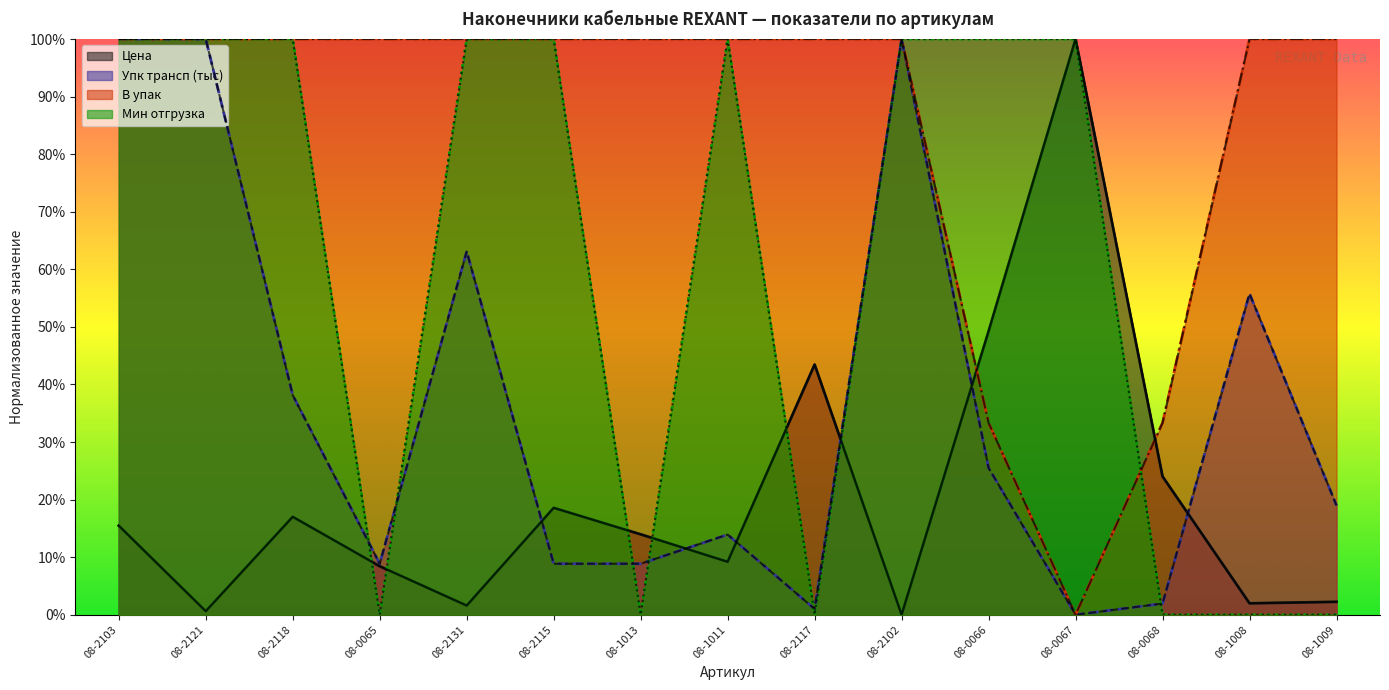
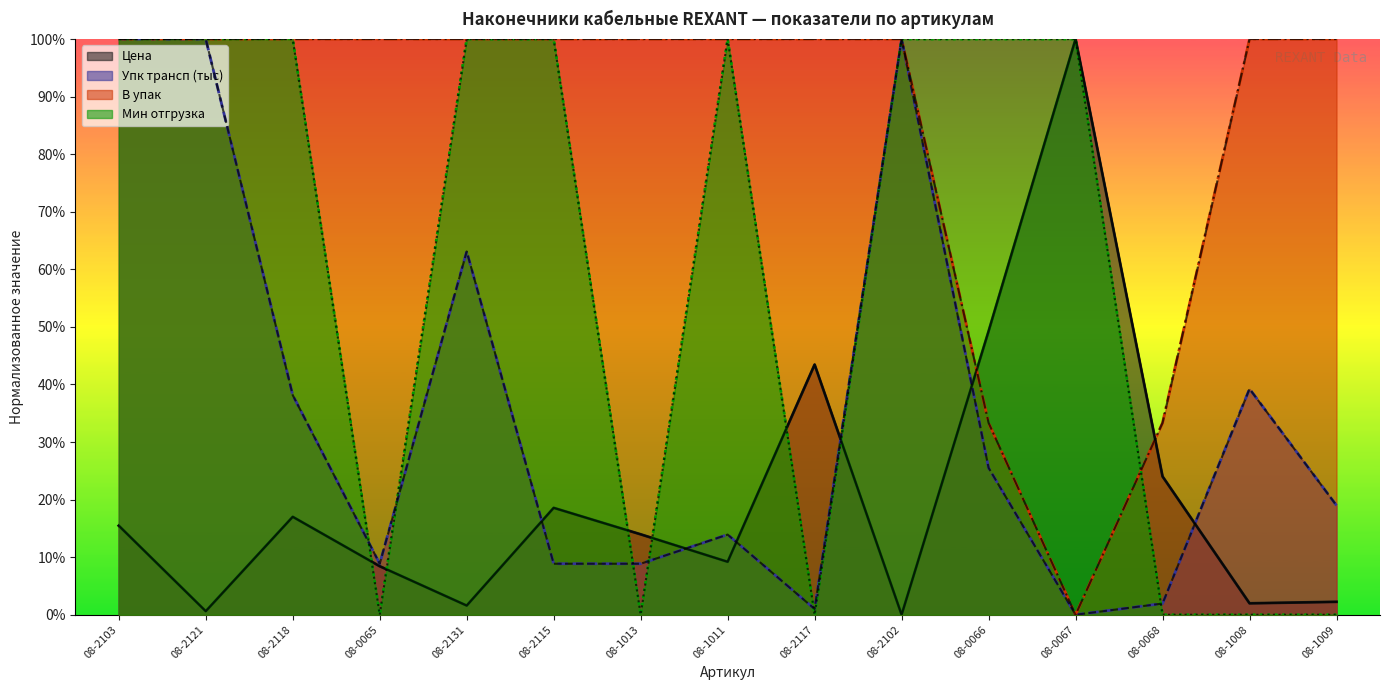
Упк трансп (тыс), 08-1008: 56% -> 39%
